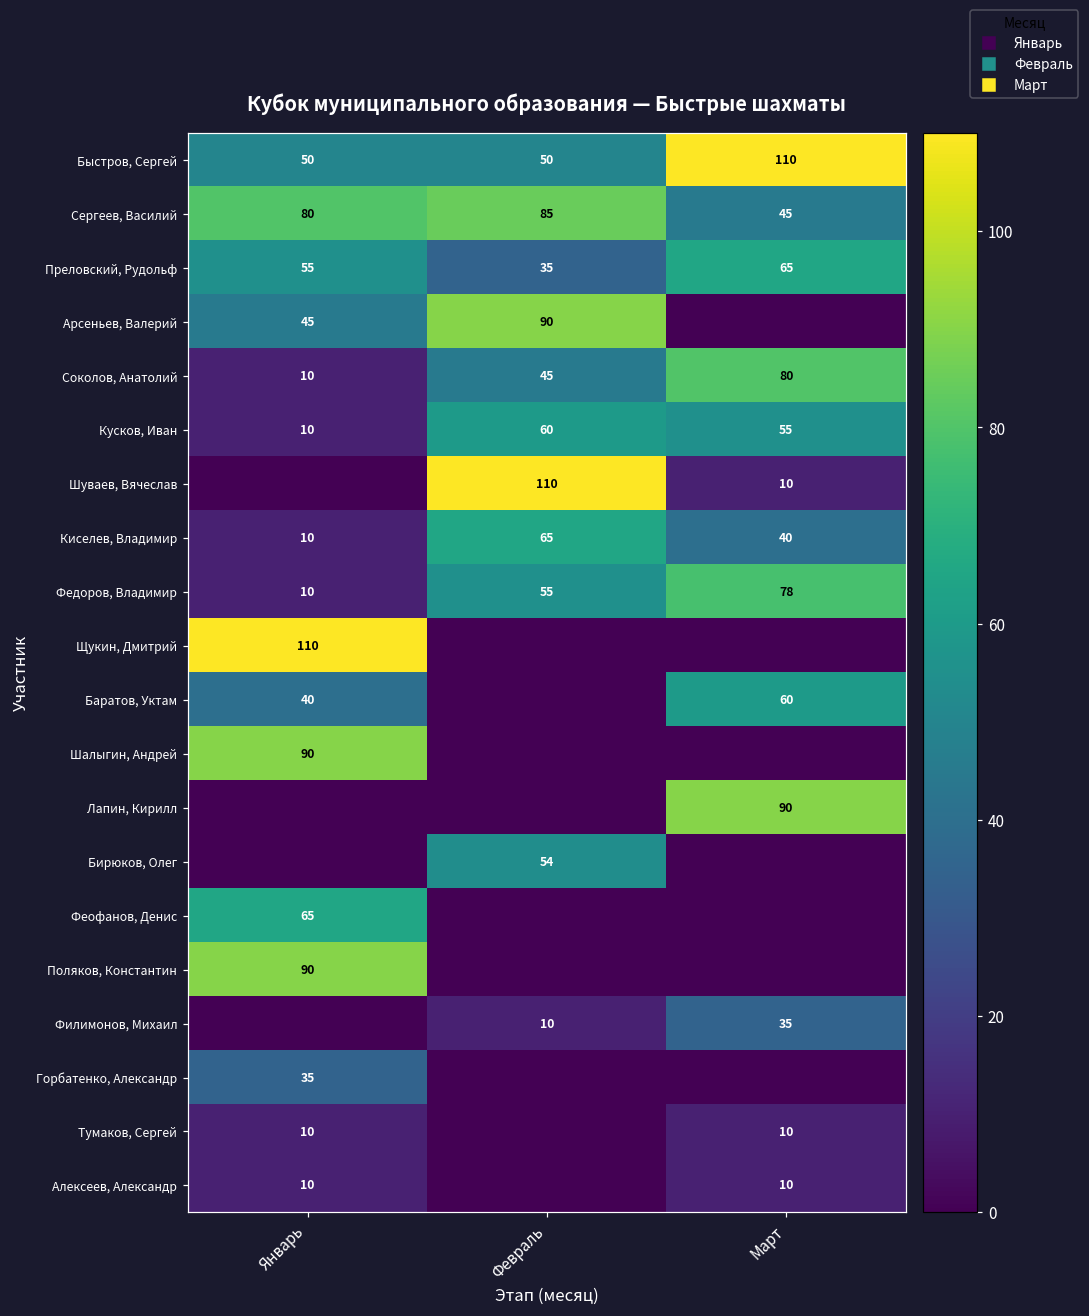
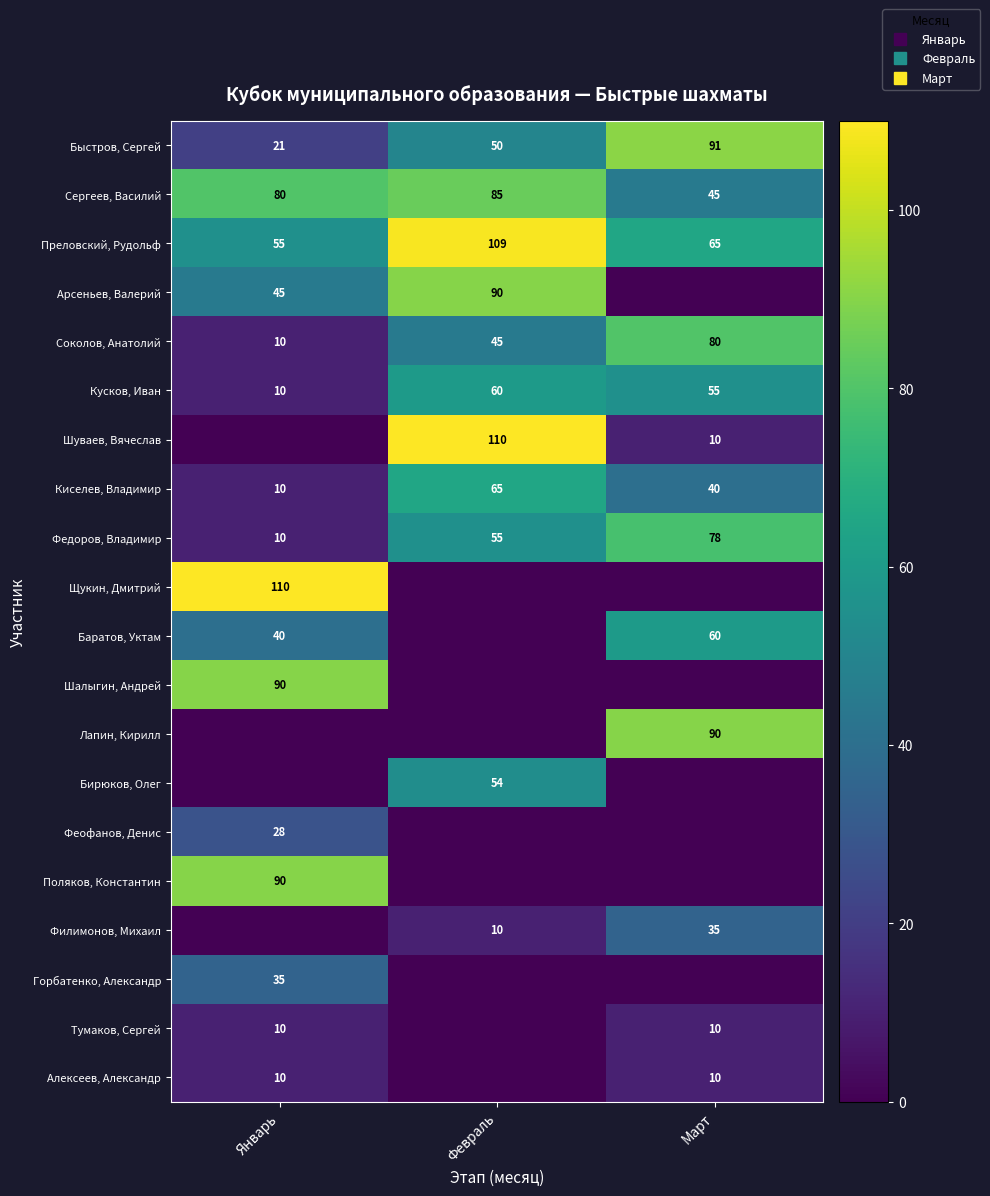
Быстров, Сергей, Январь: 50 -> 21
Быстров, Сергей, Март: 110 -> 91
Преловский, Рудольф, Февраль: 35 -> 109
Феофанов, Денис, Январь: 65 -> 28
